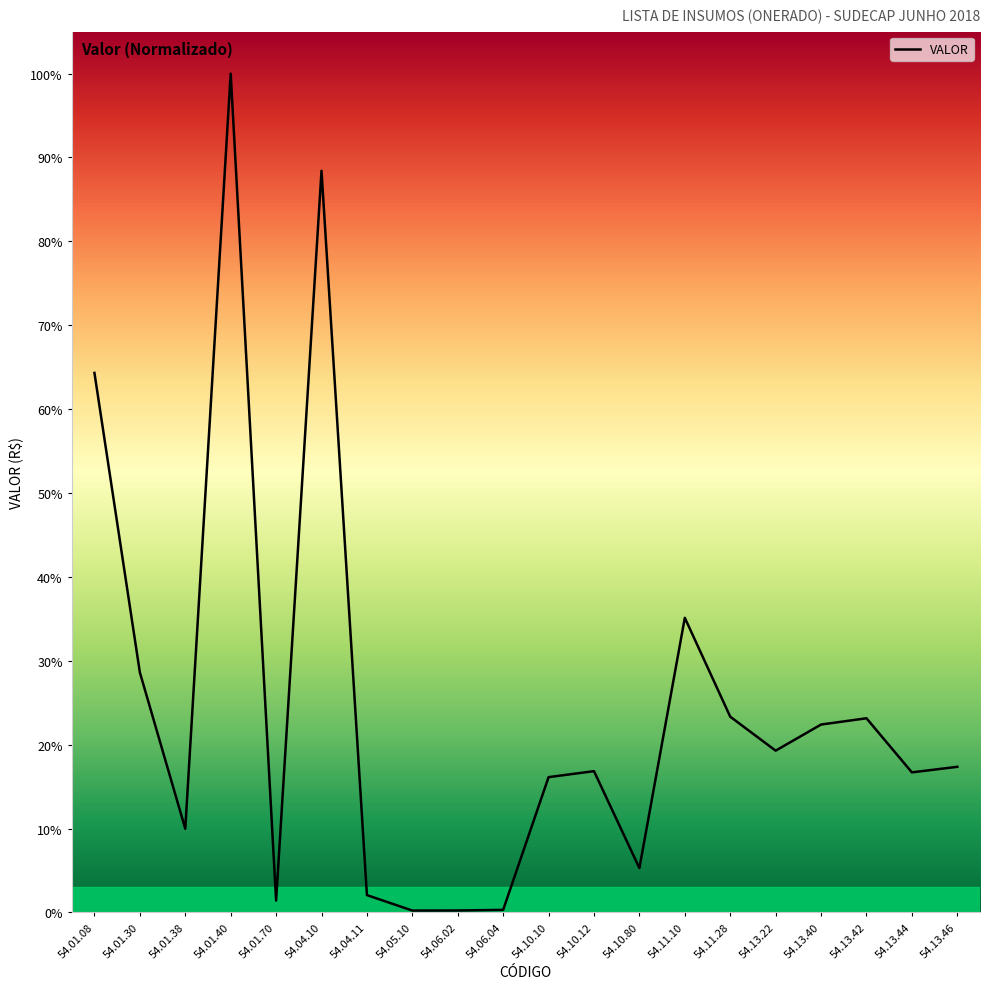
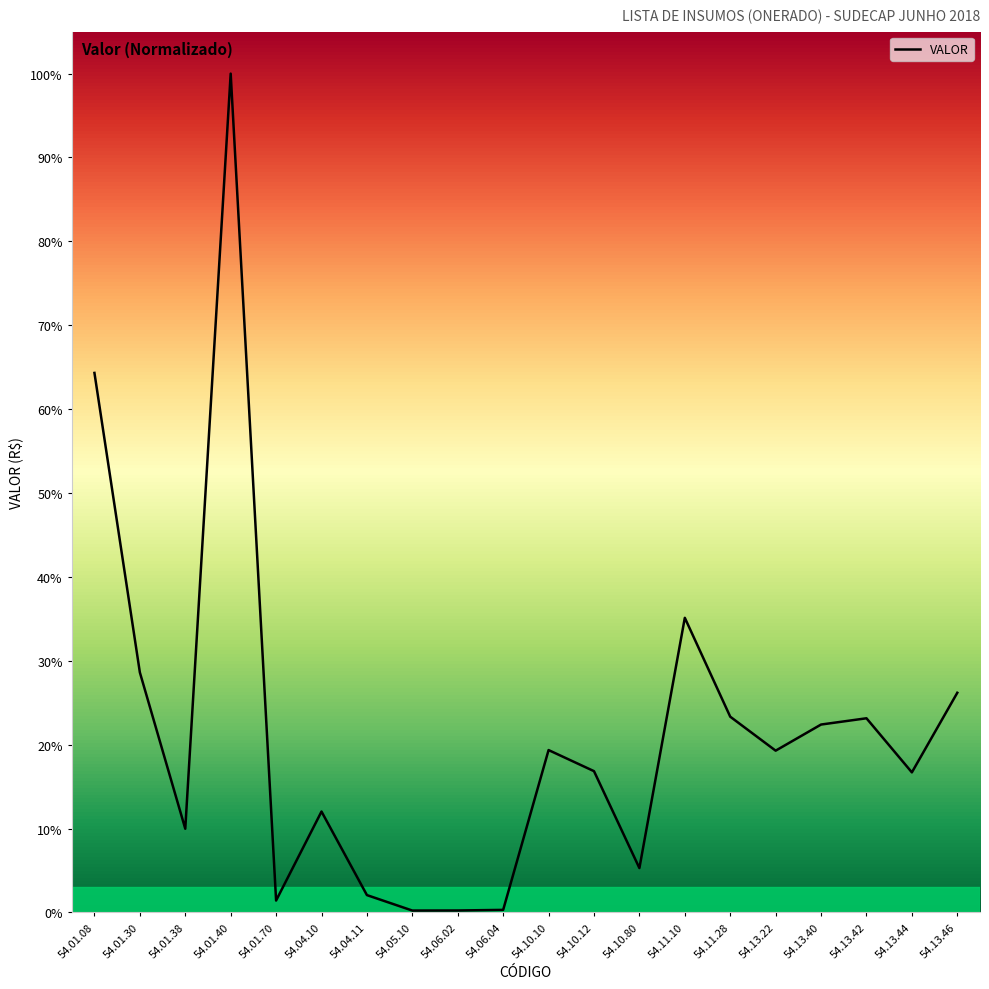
54.04.10: 88% -> 12%
54.10.10: 16% -> 19%
54.13.46: 17% -> 26%
